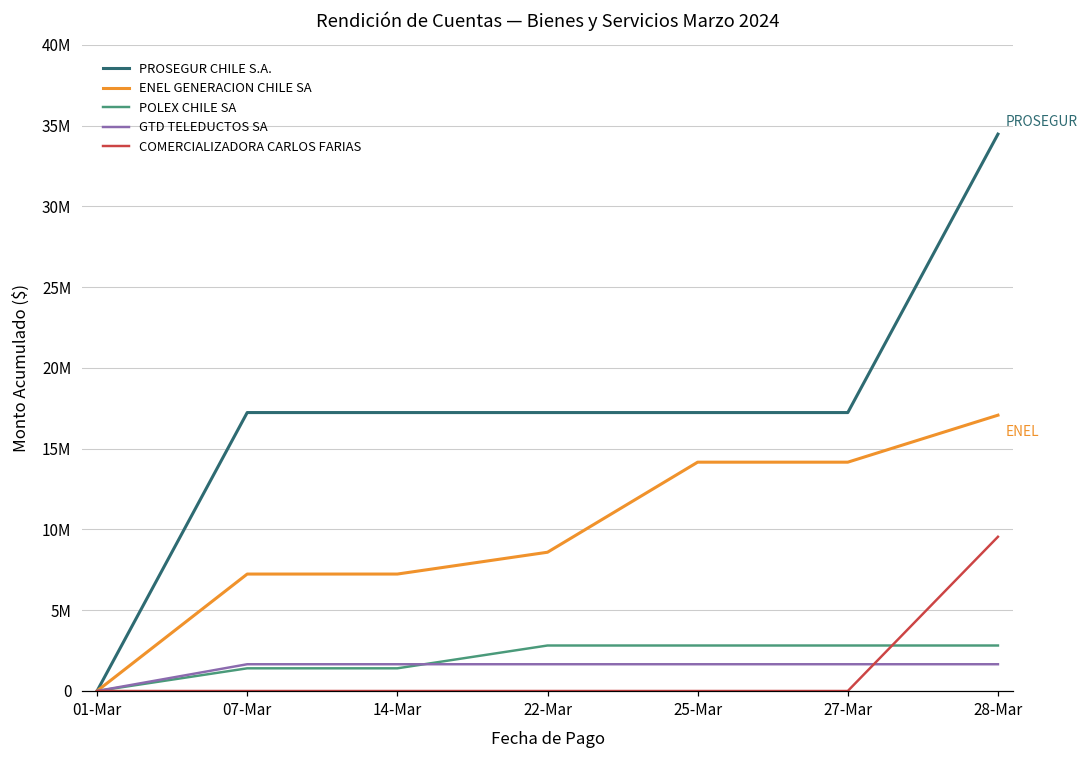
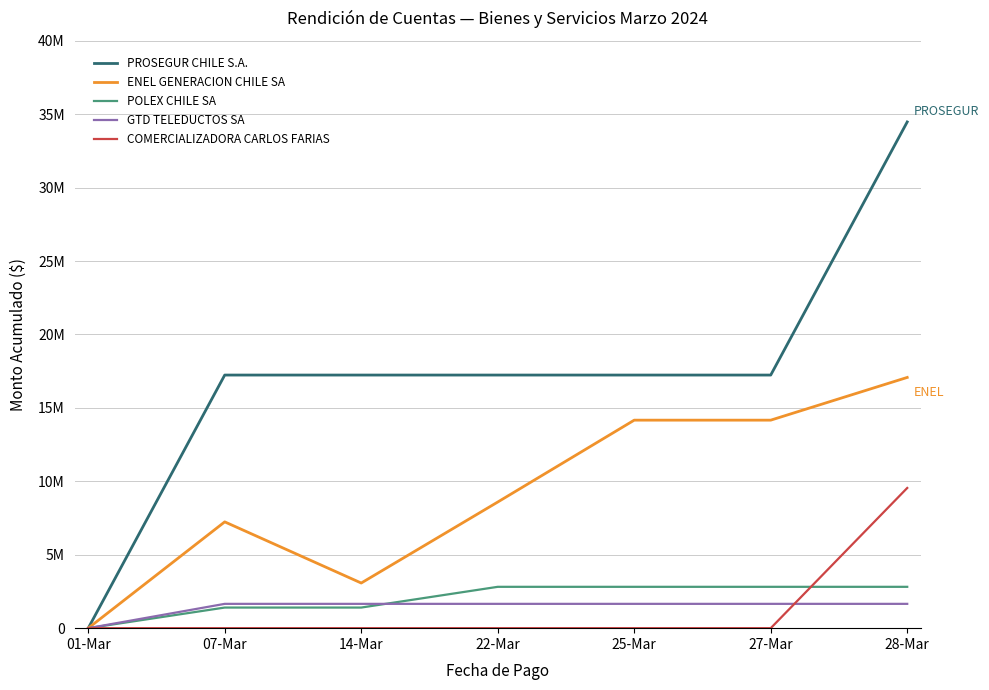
ENEL GENERACION CHILE SA, 14-Mar: 7200000 -> 3100000
